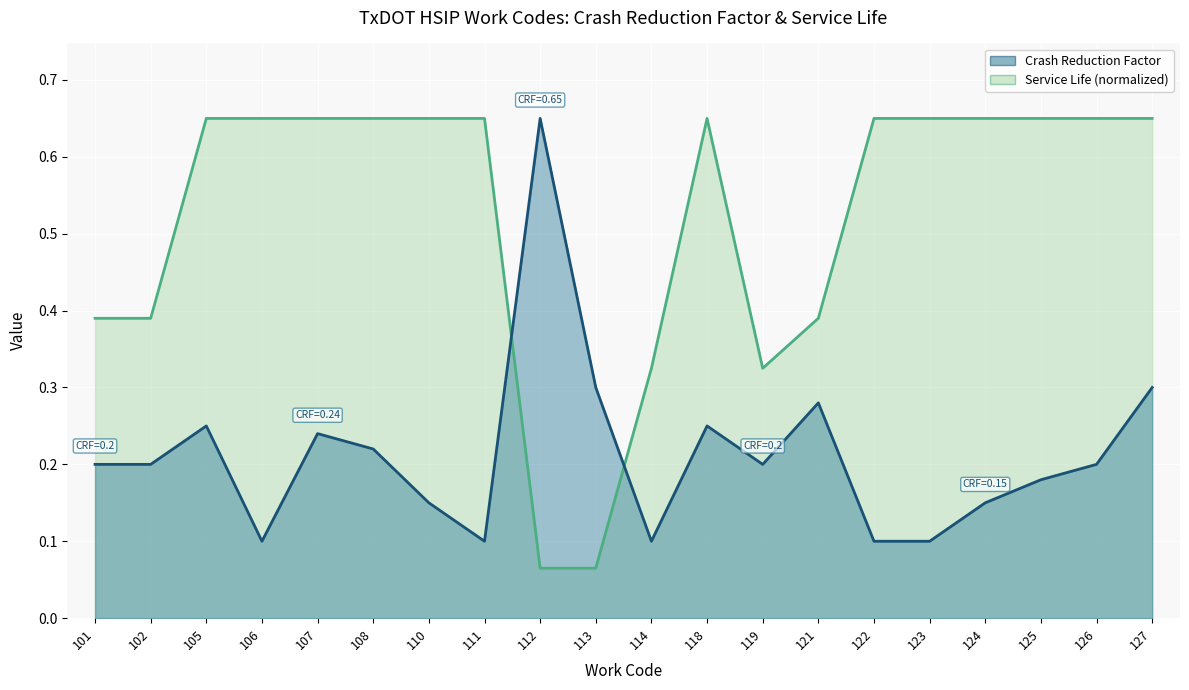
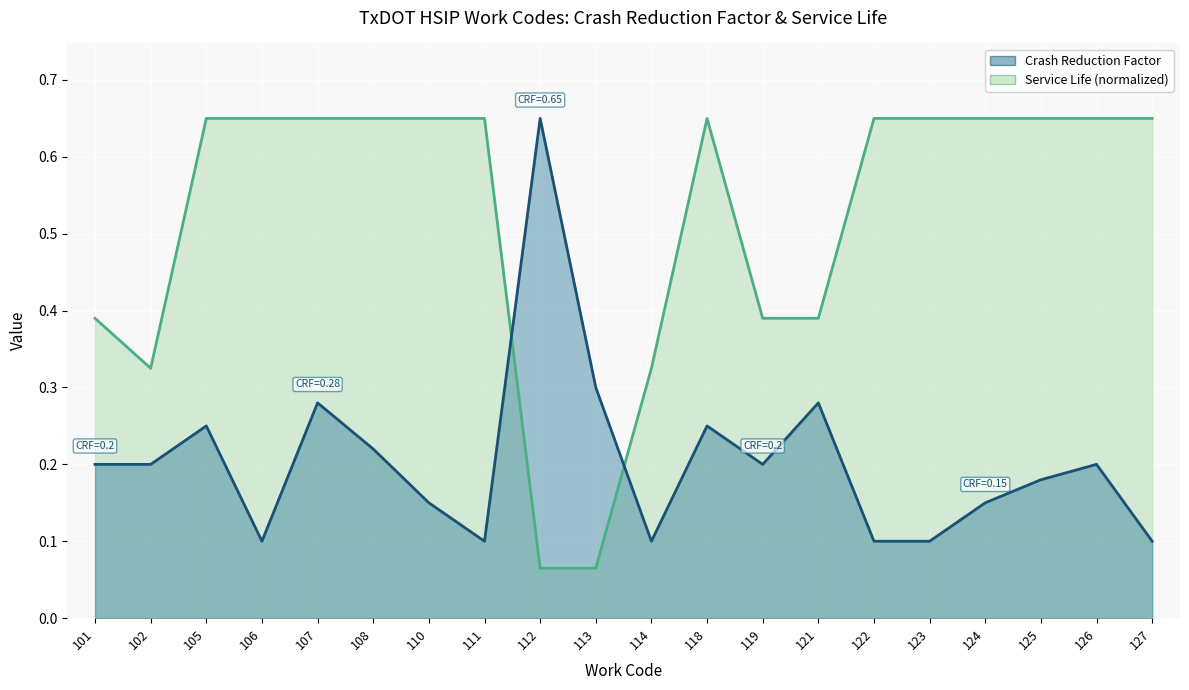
Service Life (normalized), 102: 0.39 -> 0.33
Crash Reduction Factor, 107: 0.24 -> 0.28
Service Life (normalized), 119: 0.33 -> 0.39
Crash Reduction Factor, 127: 0.3 -> 0.1
